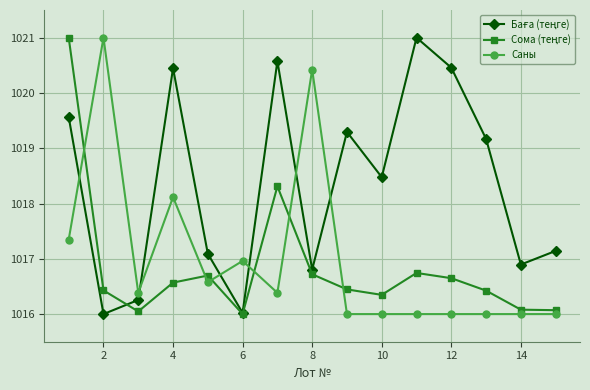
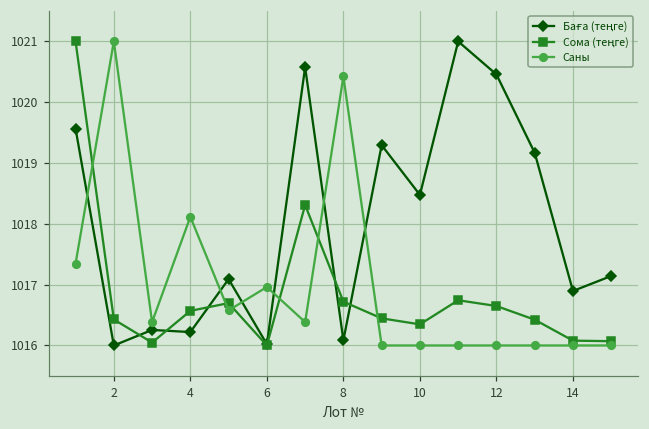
Баға (теңге), 4: 1020.4 -> 1016.2
Баға (теңге), 8: 1016.8 -> 1016.1
